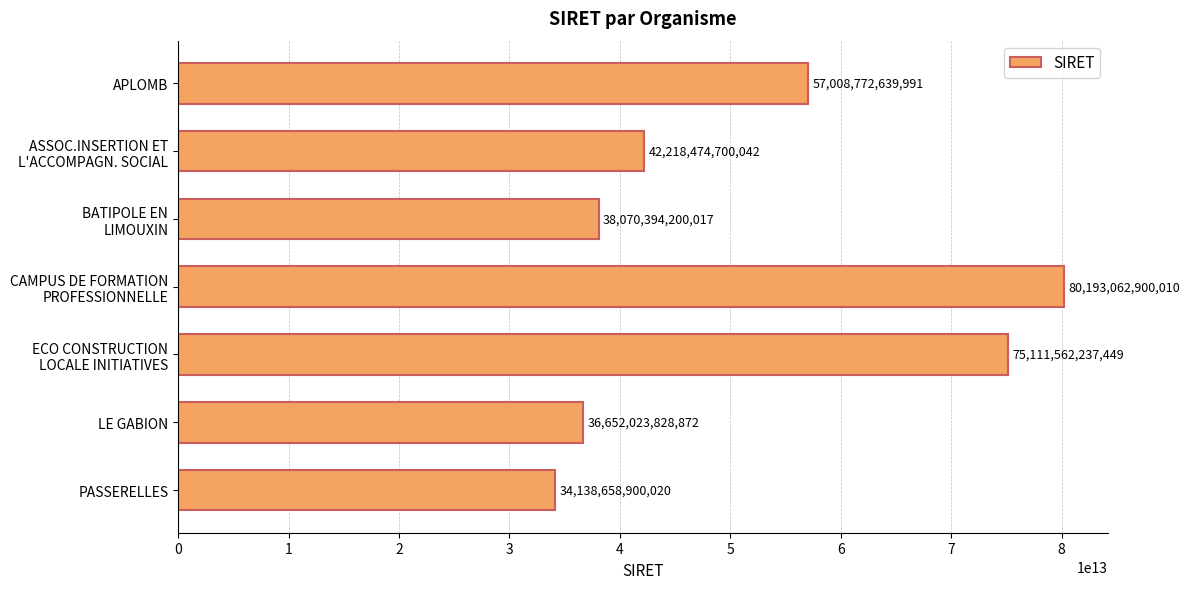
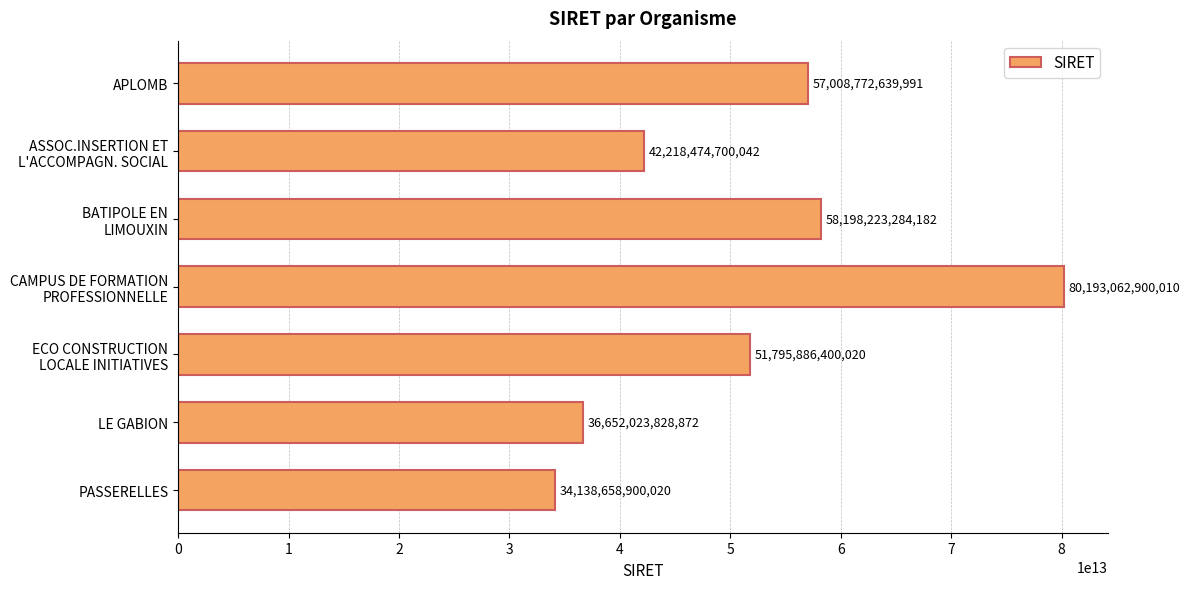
BATIPOLE EN LIMOUXIN: 38,070,394,200,017 -> 58,198,223,284,182
ECO CONSTRUCTION LOCALE INITIATIVES: 75,111,562,237,449 -> 51,795,886,400,020
